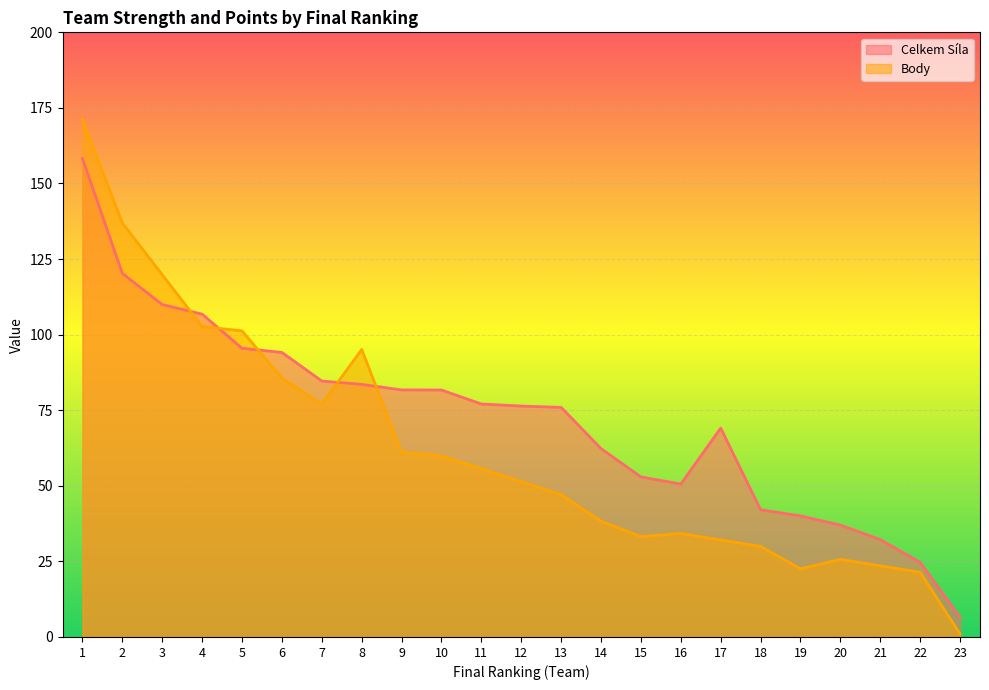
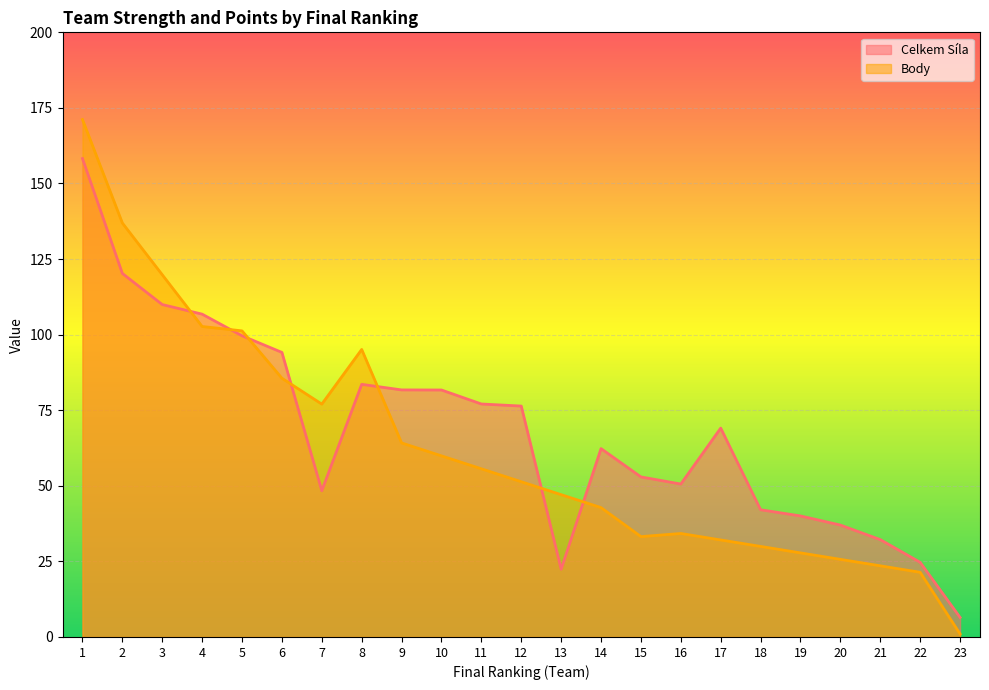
Celkem Síla, 5: 95 -> 100
Celkem Síla, 7: 85 -> 48
Body, 9: 61 -> 64
Celkem Síla, 13: 76 -> 22
Body, 14: 38 -> 43
Body, 19: 23 -> 28
